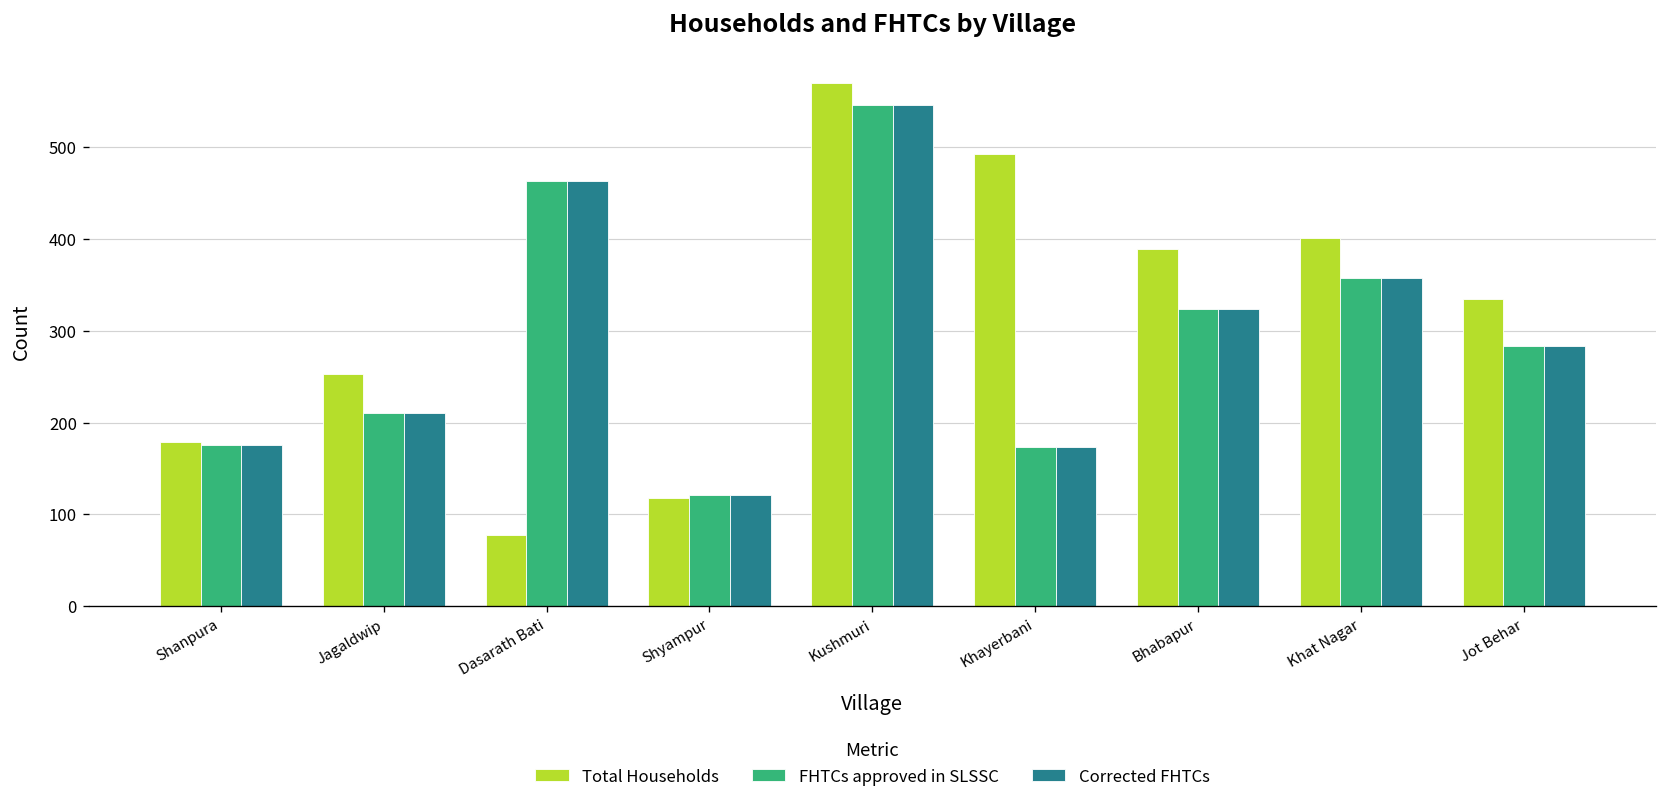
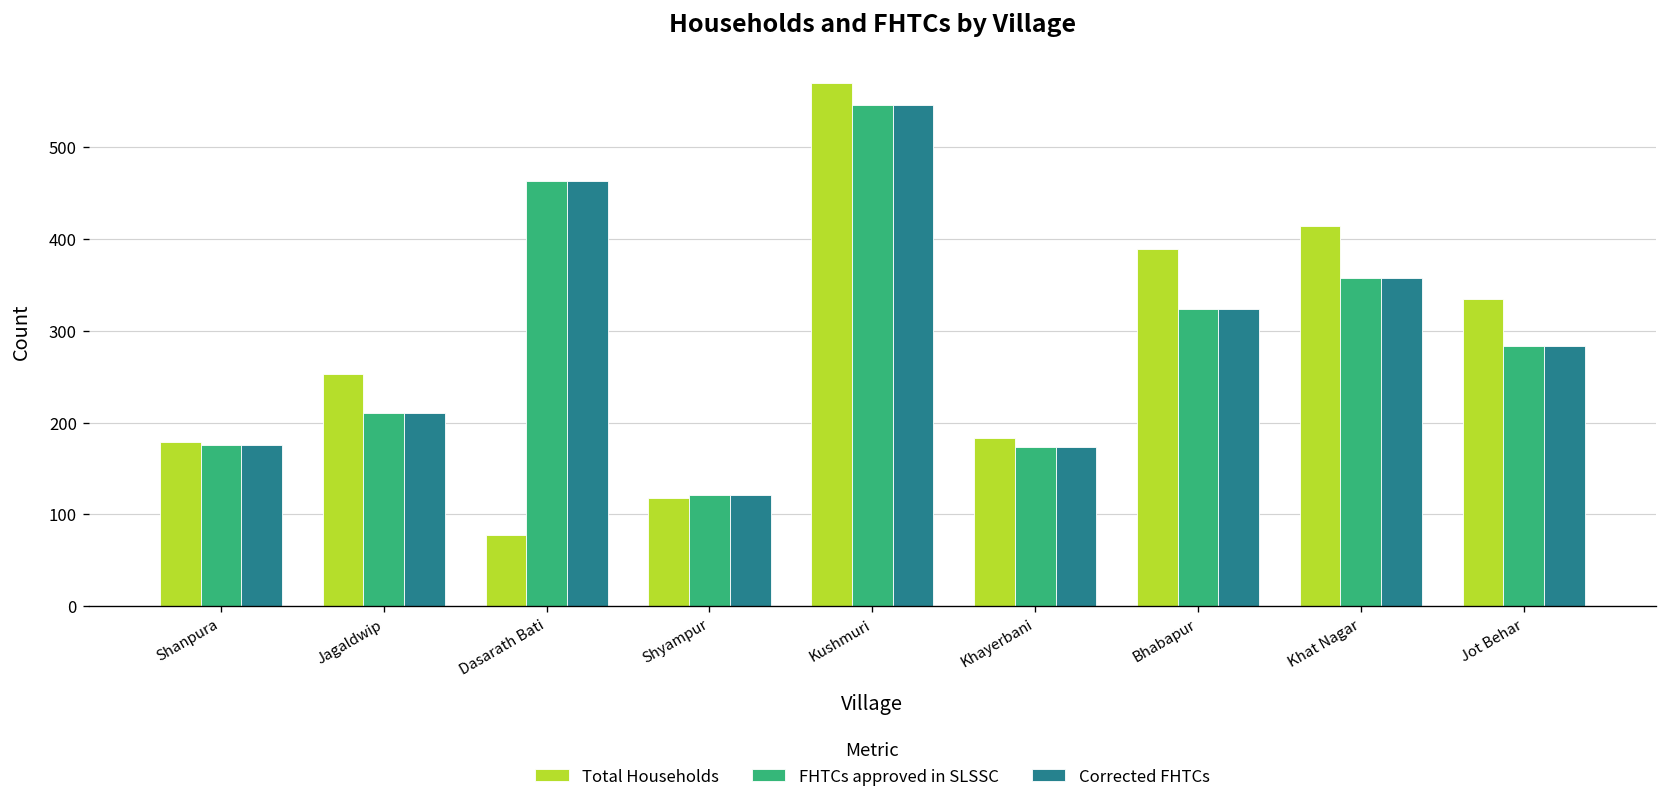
Total Households, Khayerbani: 490 -> 180
Total Households, Khat Nagar: 400 -> 410
